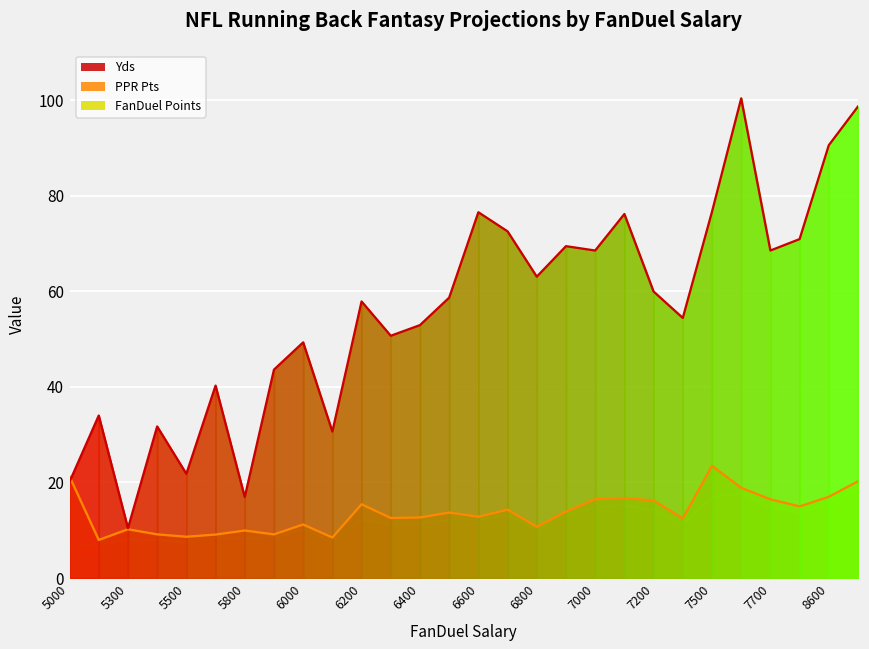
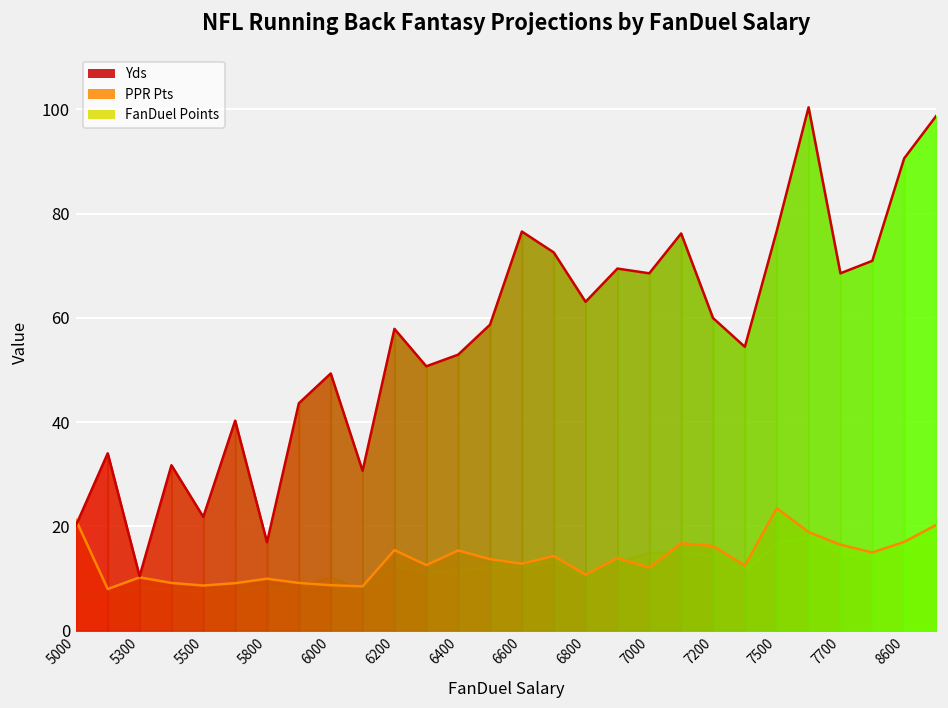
PPR Pts, 6000: 11 -> 9
PPR Pts, 6400: 13 -> 15
PPR Pts, 7000: 16 -> 12
